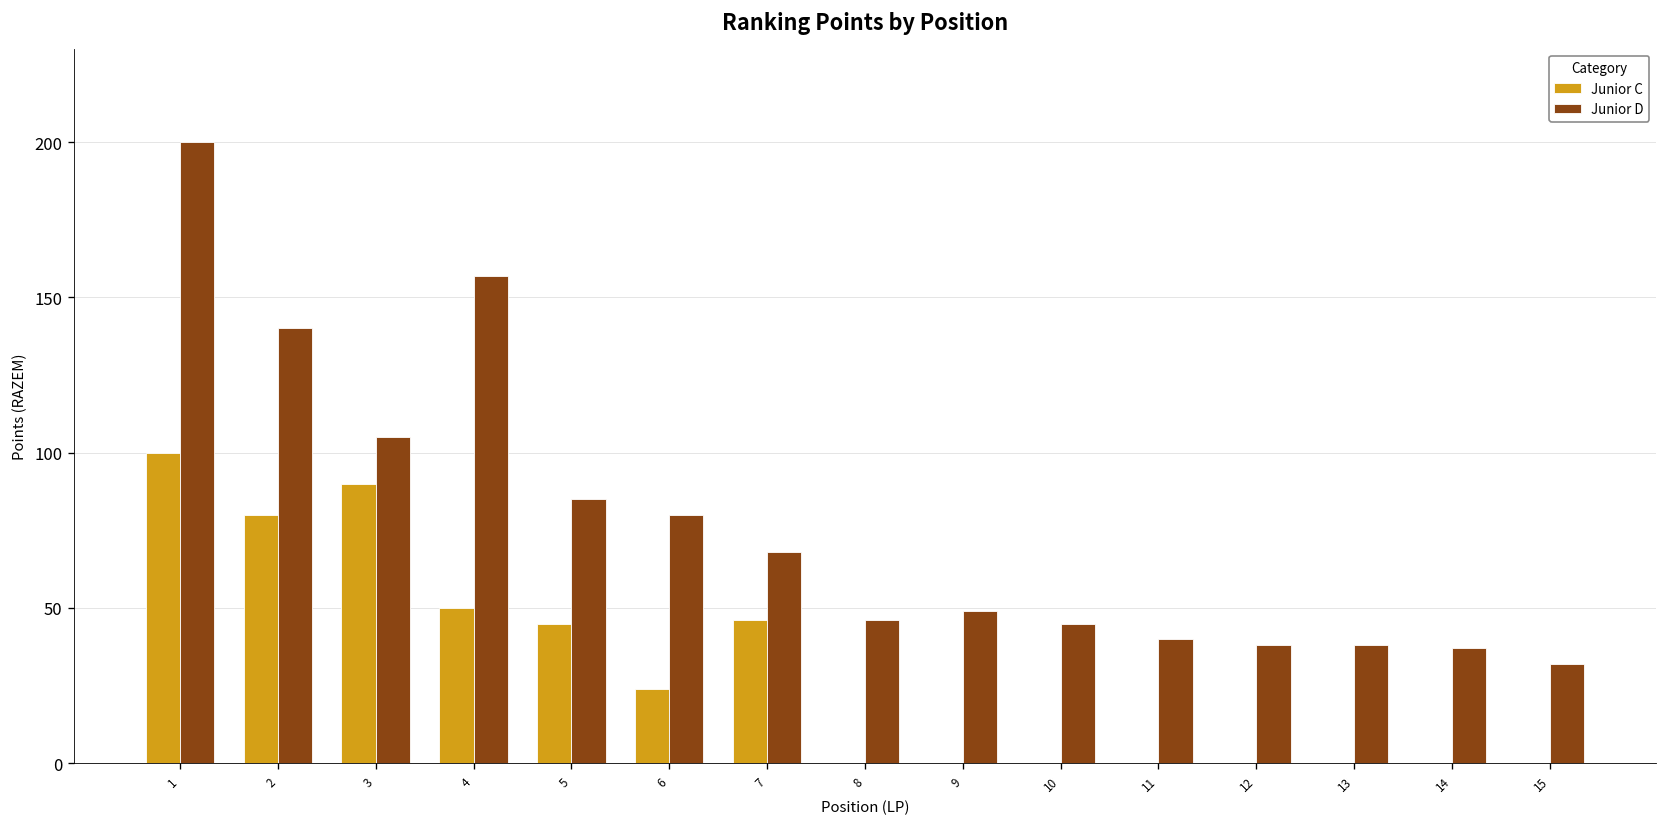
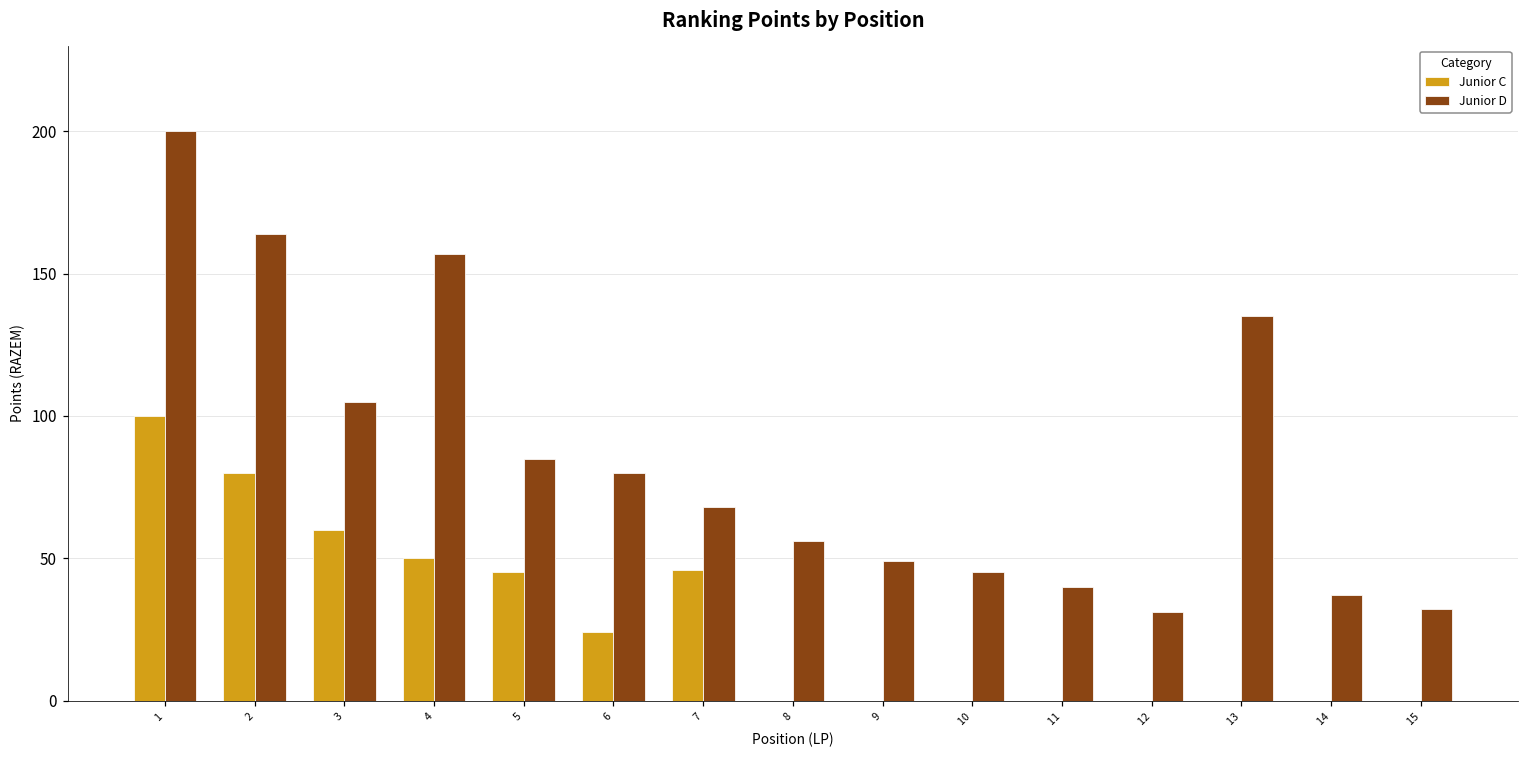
Junior D, 2: 140 -> 164
Junior C, 3: 90 -> 60
Junior D, 8: 46 -> 56
Junior D, 12: 38 -> 31
Junior D, 13: 38 -> 135
